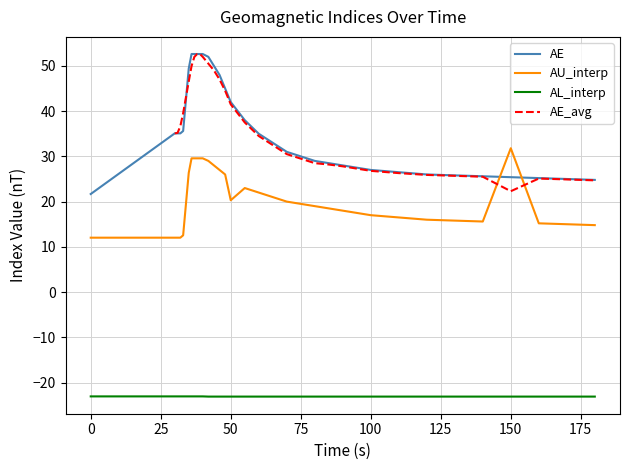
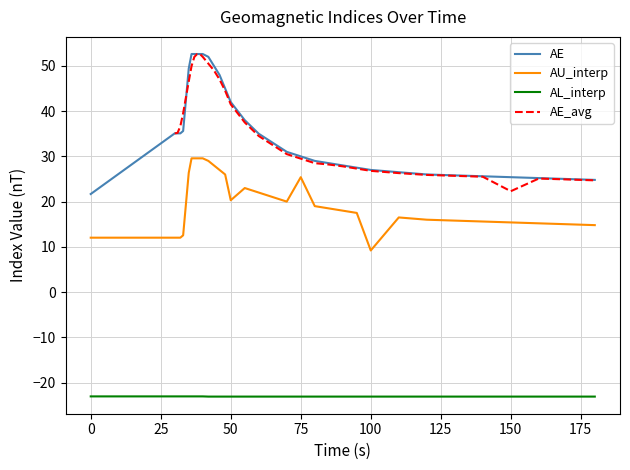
AU_interp, 75: 20 -> 25
AU_interp, 100: 17 -> 9
AU_interp, 150: 32 -> 15
